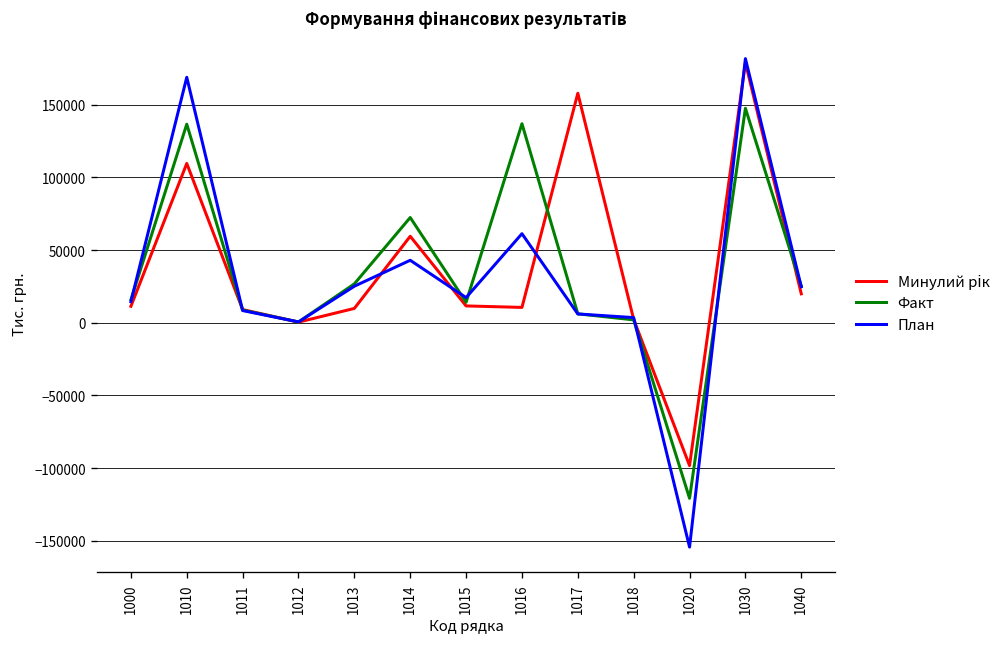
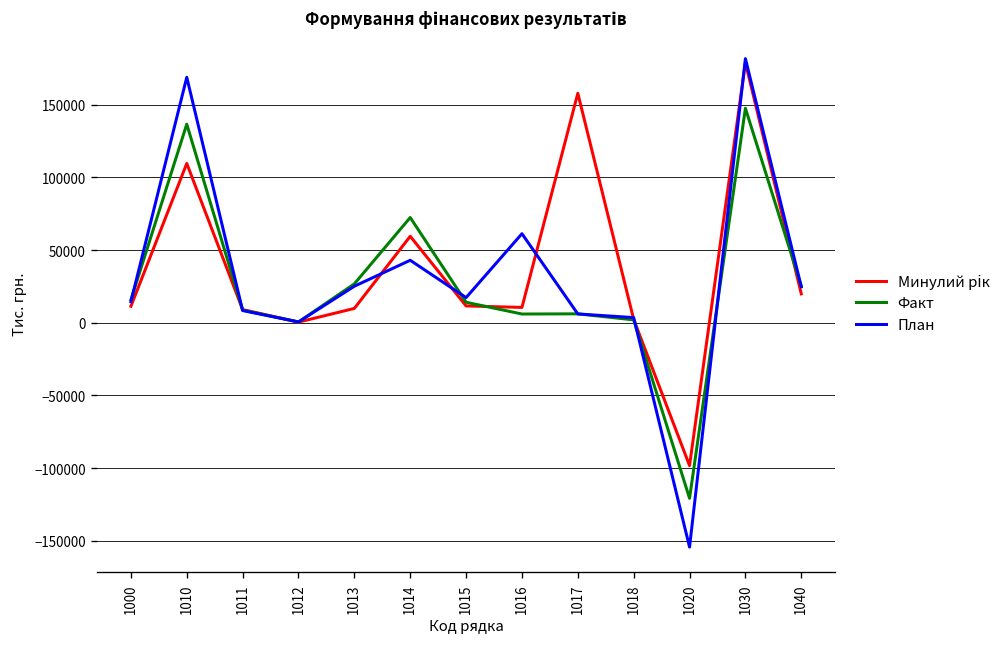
Факт, 1016: 137000 -> 6000
